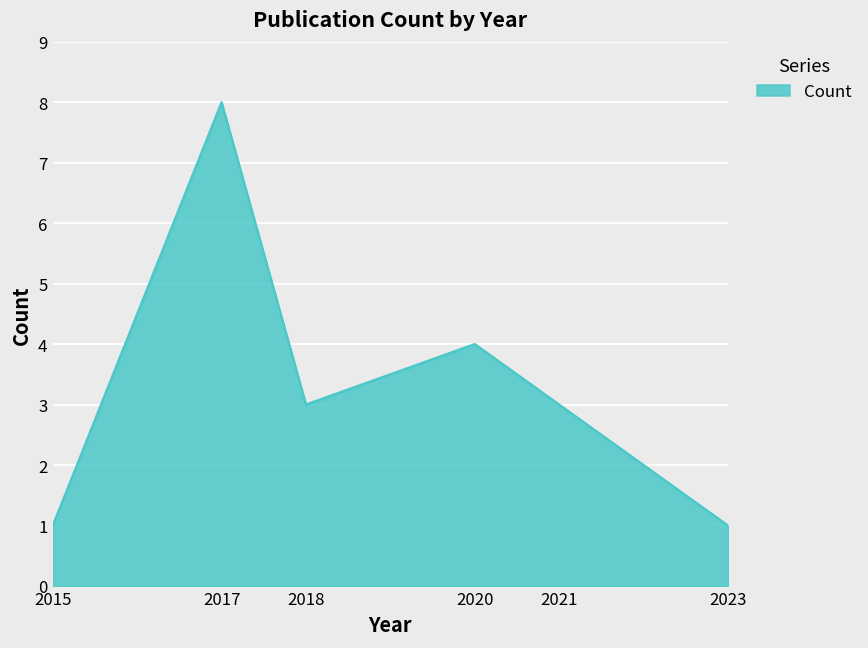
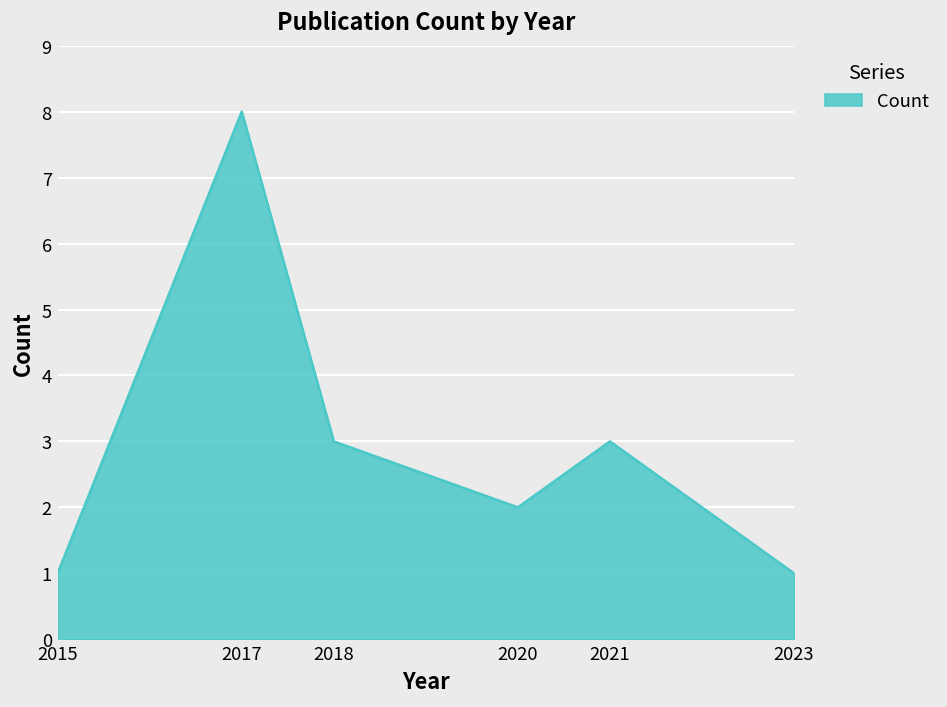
2020: 4 -> 2
